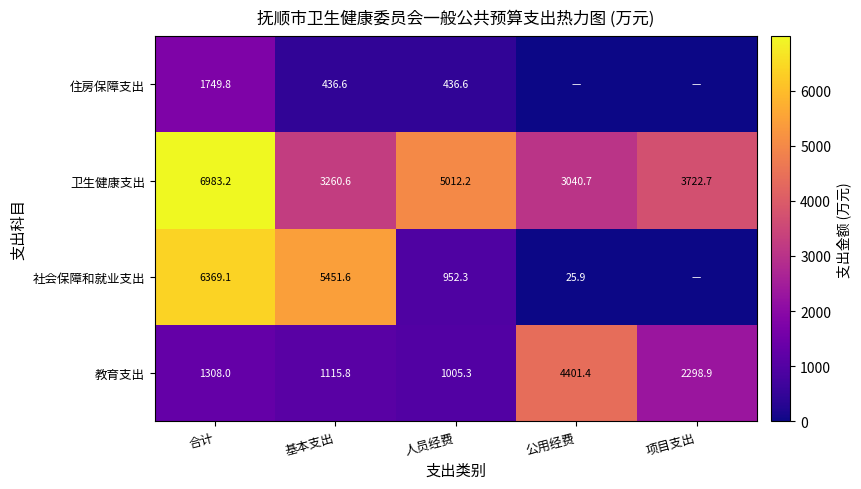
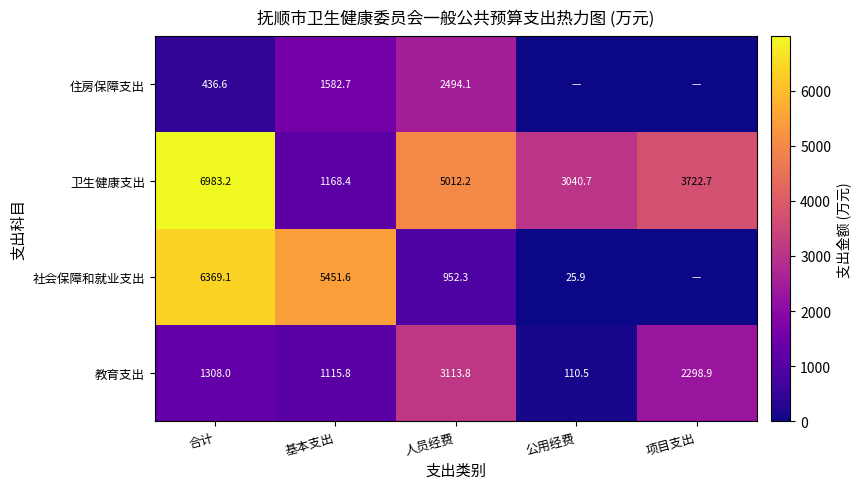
住房保障支出, 合计: 1749.8 -> 436.6
住房保障支出, 基本支出: 436.6 -> 1582.7
住房保障支出, 人员经费: 436.6 -> 2494.1
卫生健康支出, 基本支出: 3260.6 -> 1168.4
教育支出, 人员经费: 1005.3 -> 3113.8
教育支出, 公用经费: 4401.4 -> 110.5
